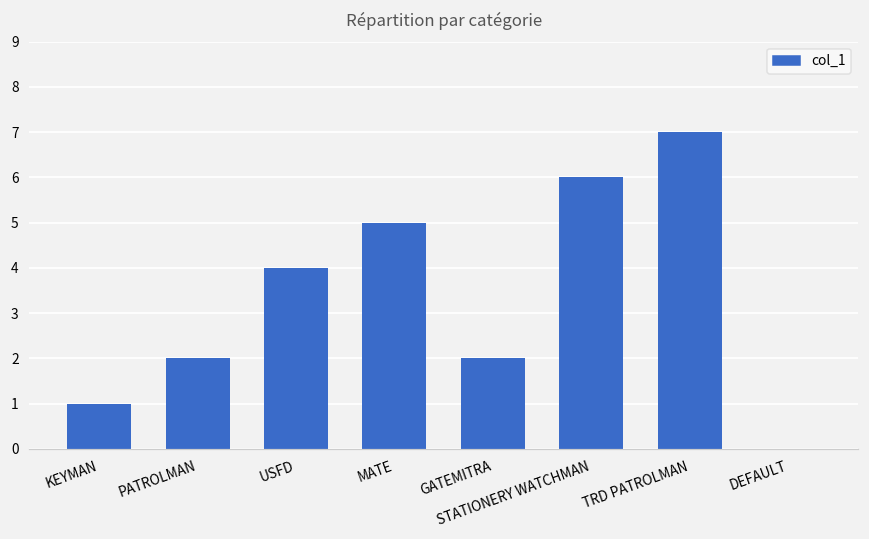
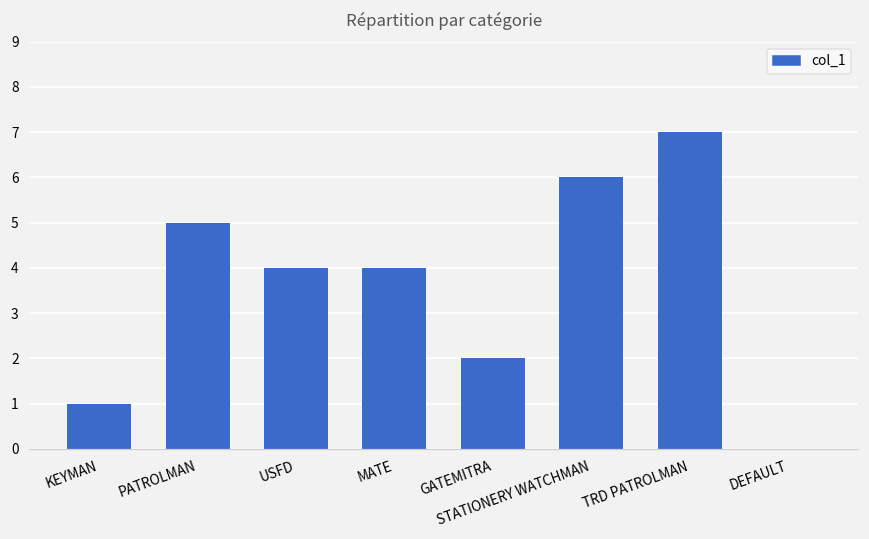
PATROLMAN: 2 -> 5
MATE: 5 -> 4
